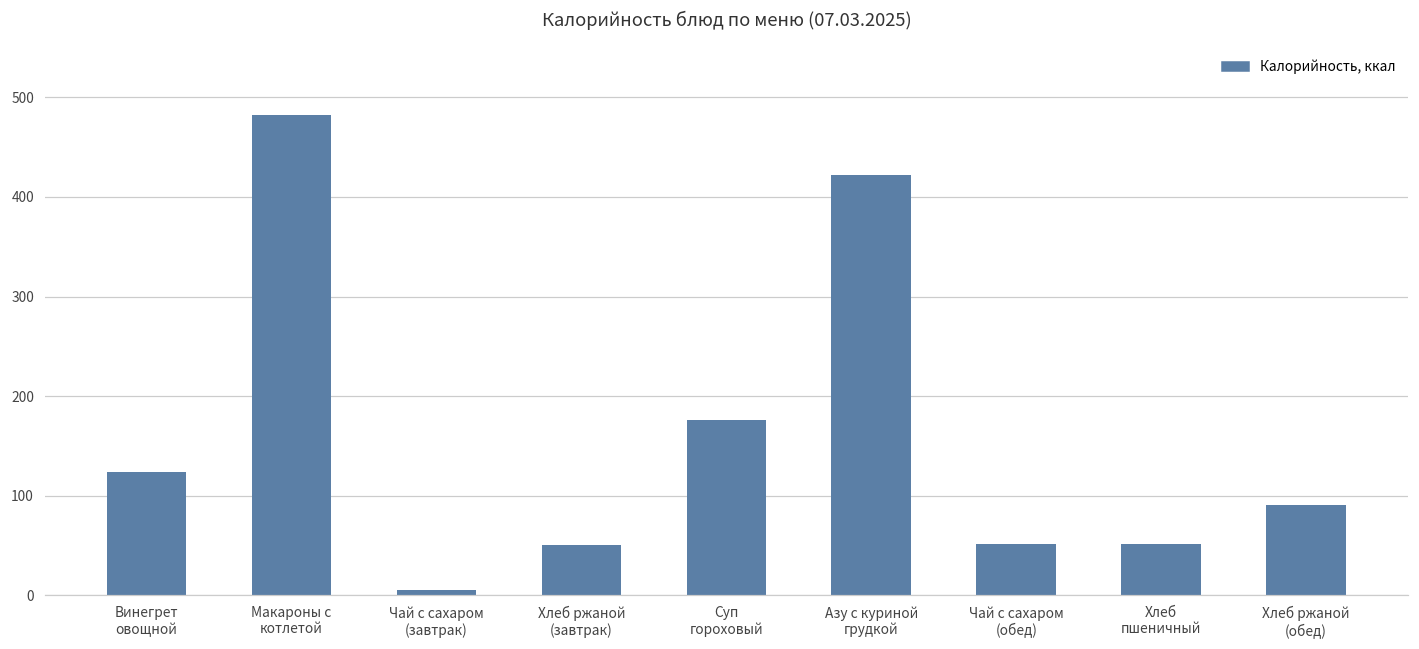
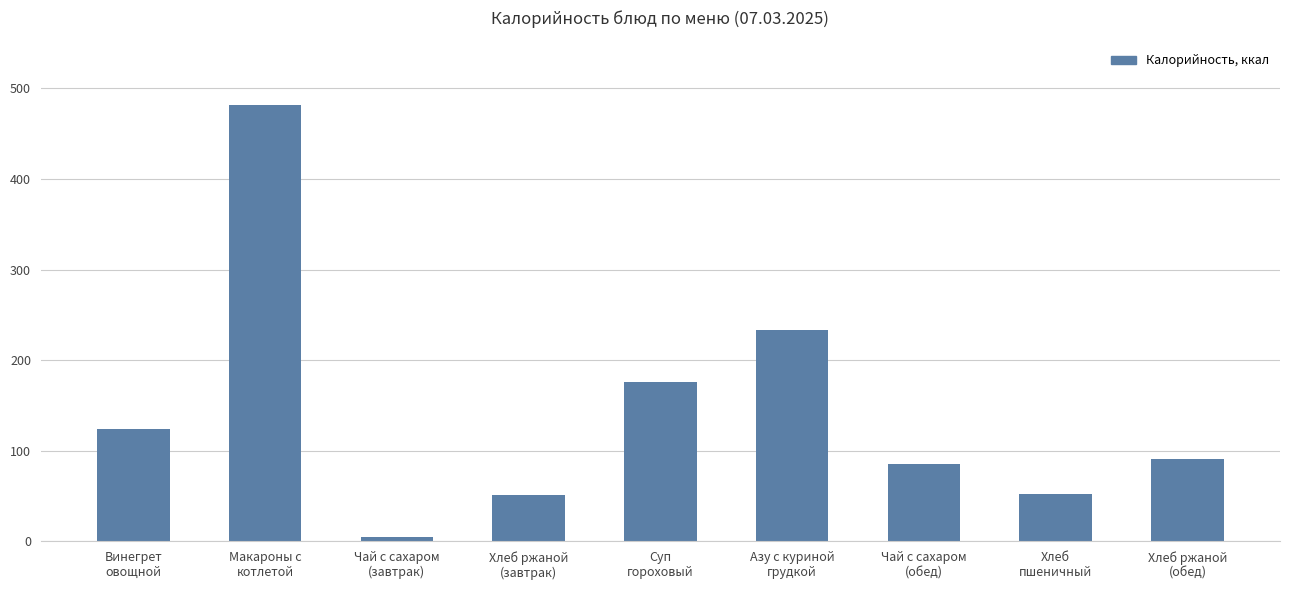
Азу с куриной грудкой: 420 -> 230
Чай с сахаром (обед): 50 -> 90
